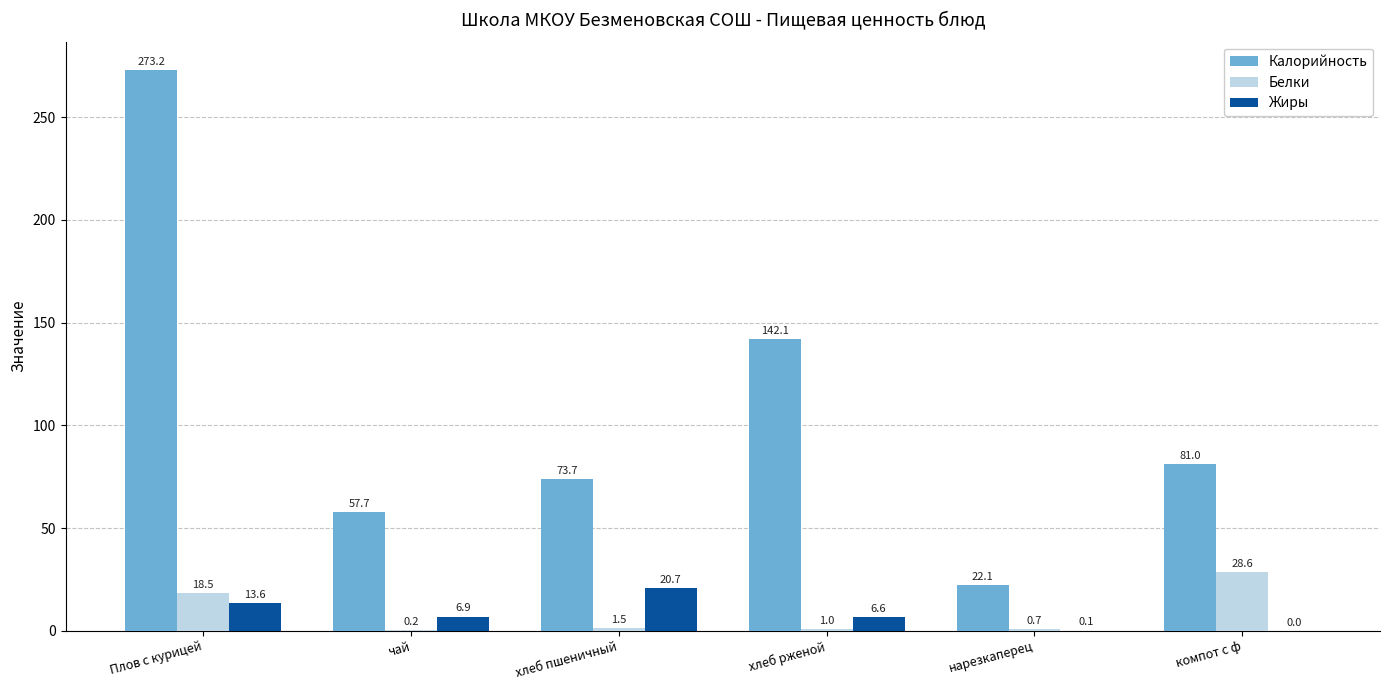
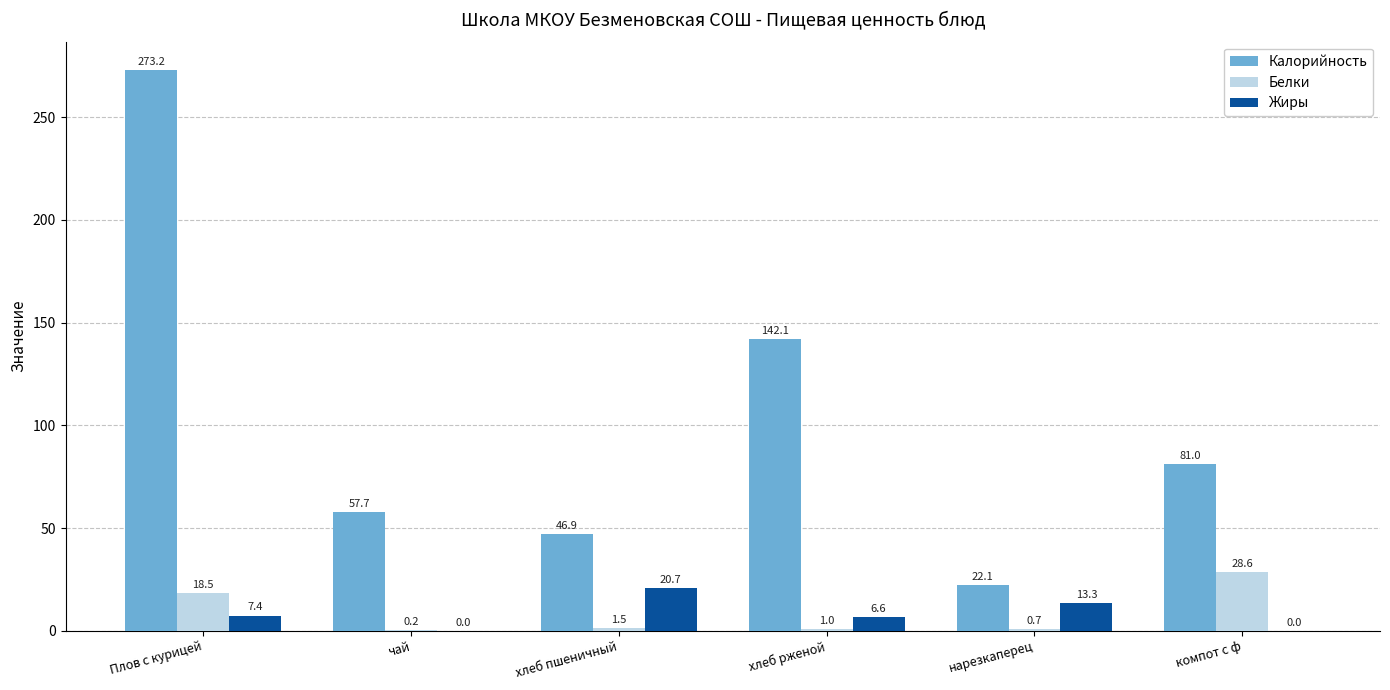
Жиры, Плов с курицей: 13.6 -> 7.4
Жиры, чай: 6.9 -> 0.0
Калорийность, хлеб пшеничный: 73.7 -> 46.9
Жиры, нарезкаперец: 0.1 -> 13.3
